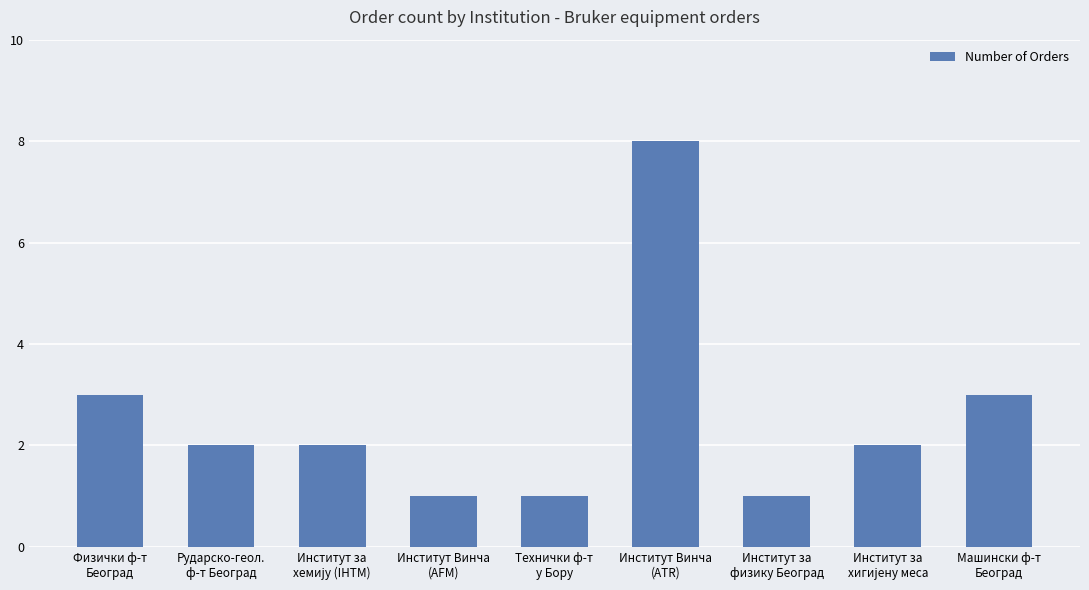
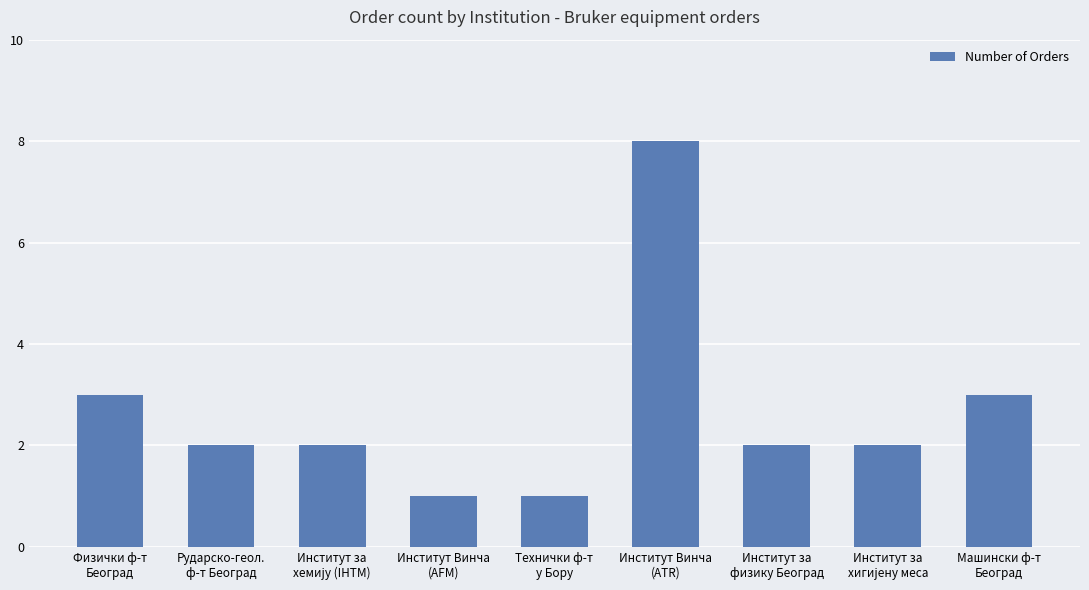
Институт за физику Београд: 1 -> 2
